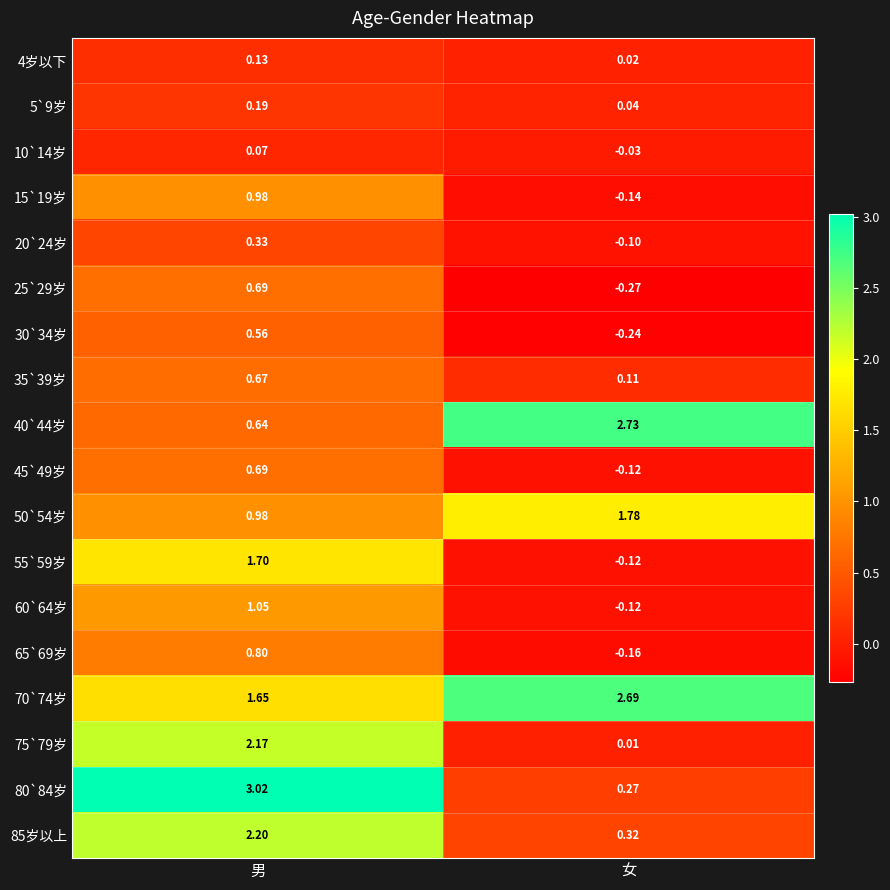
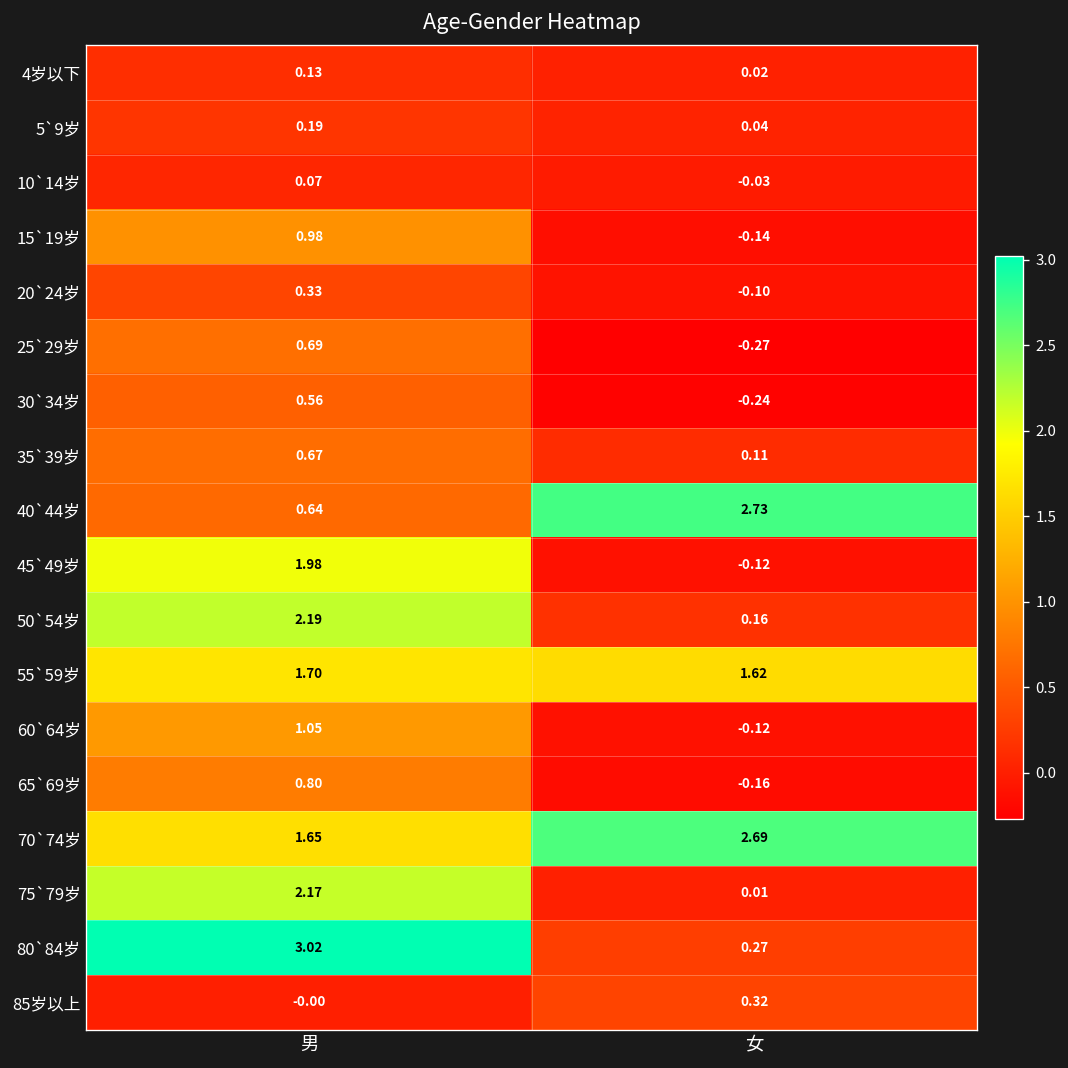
45`49岁, 男: 0.69 -> 1.98
50`54岁, 男: 0.98 -> 2.19
50`54岁, 女: 1.78 -> 0.16
55`59岁, 女: -0.12 -> 1.62
85岁以上, 男: 2.20 -> -0.00
